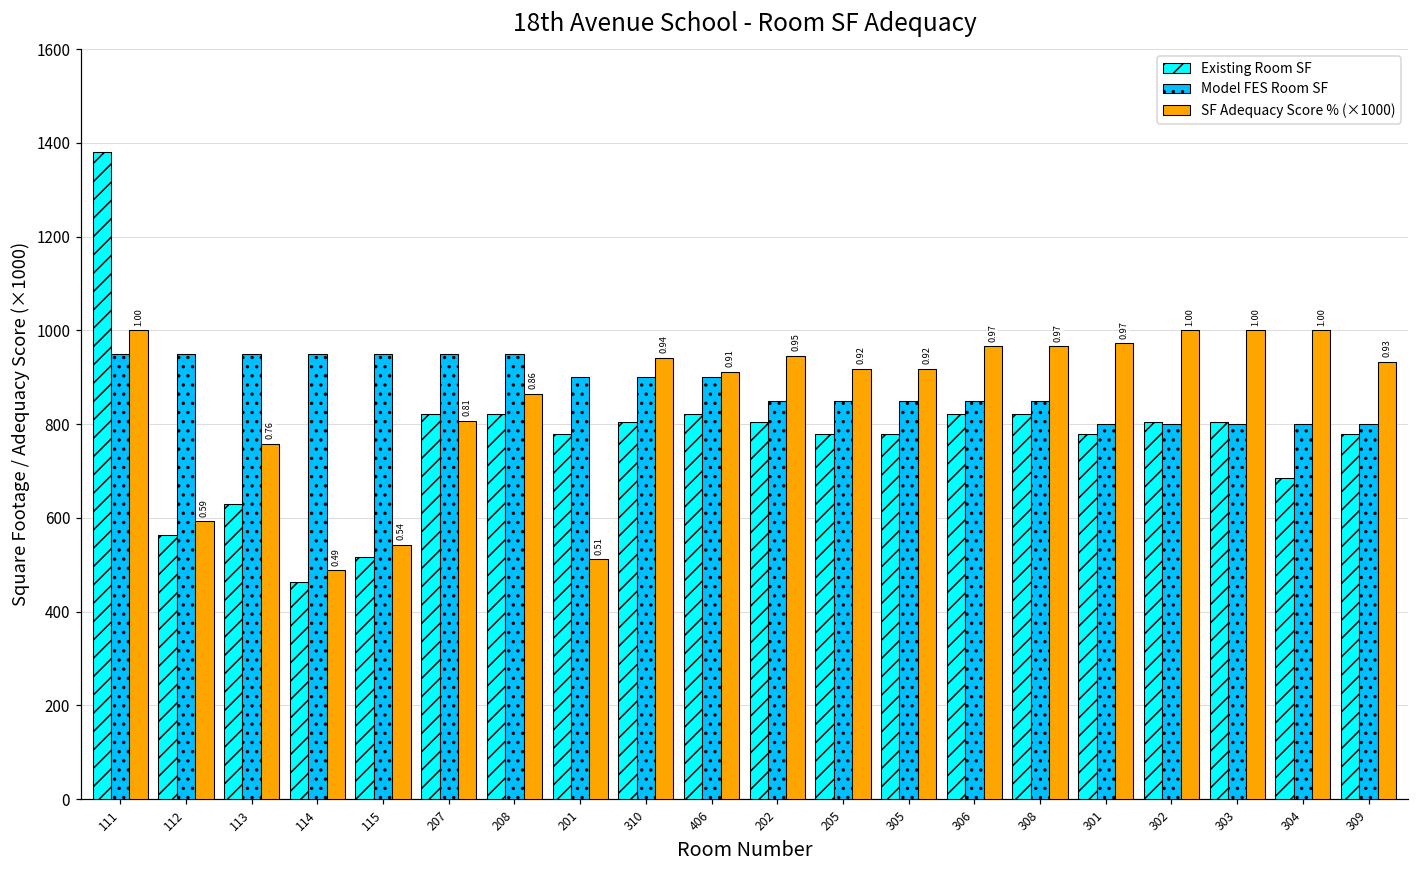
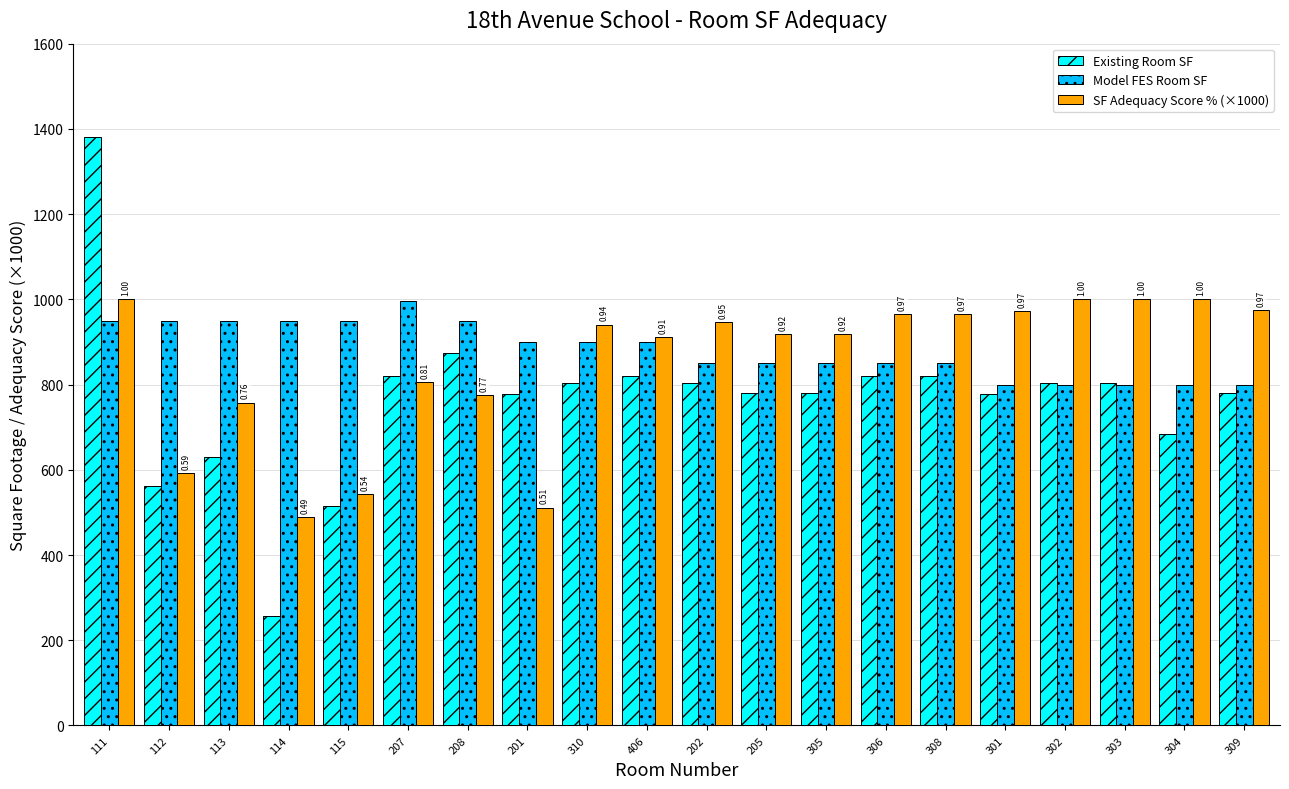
Existing Room SF, 114: 460 -> 260
Model FES Room SF, 207: 950 -> 1000
Existing Room SF, 208: 820 -> 880
SF Adequacy Score % (×1000), 208: 0.86 -> 0.77
SF Adequacy Score % (×1000), 309: 0.93 -> 0.97
